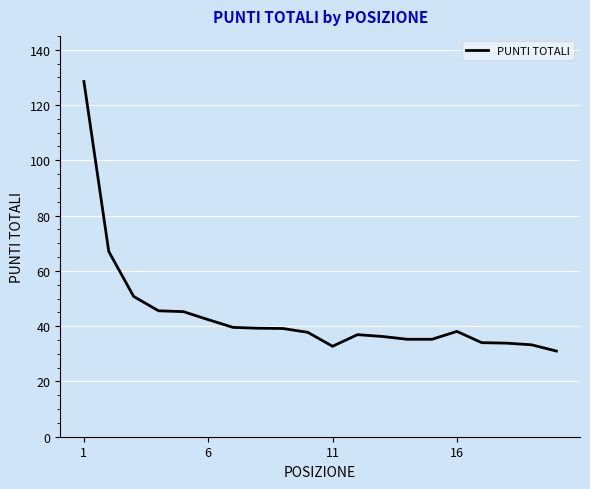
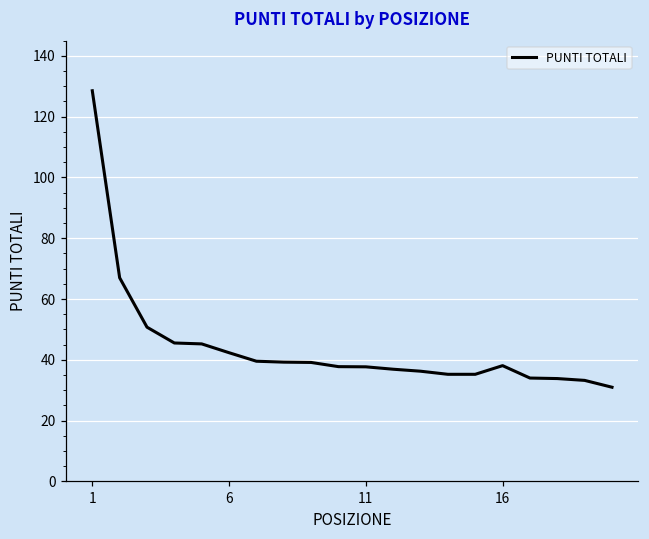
11: 33 -> 38
